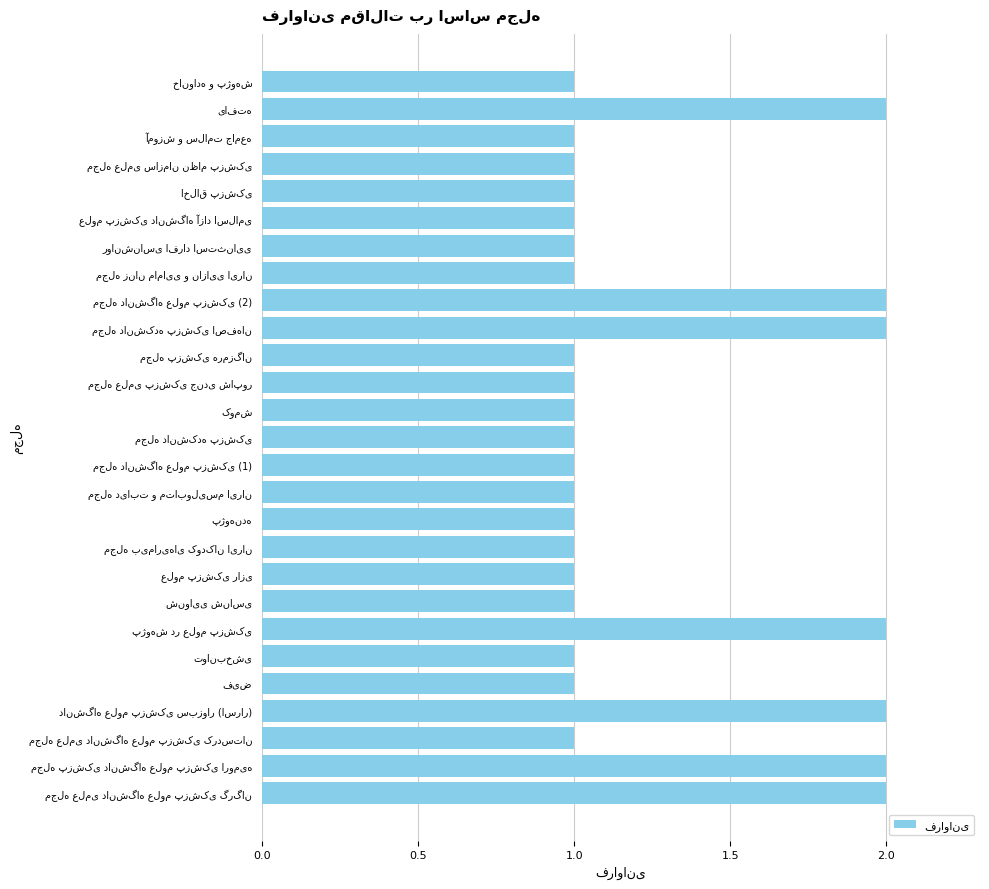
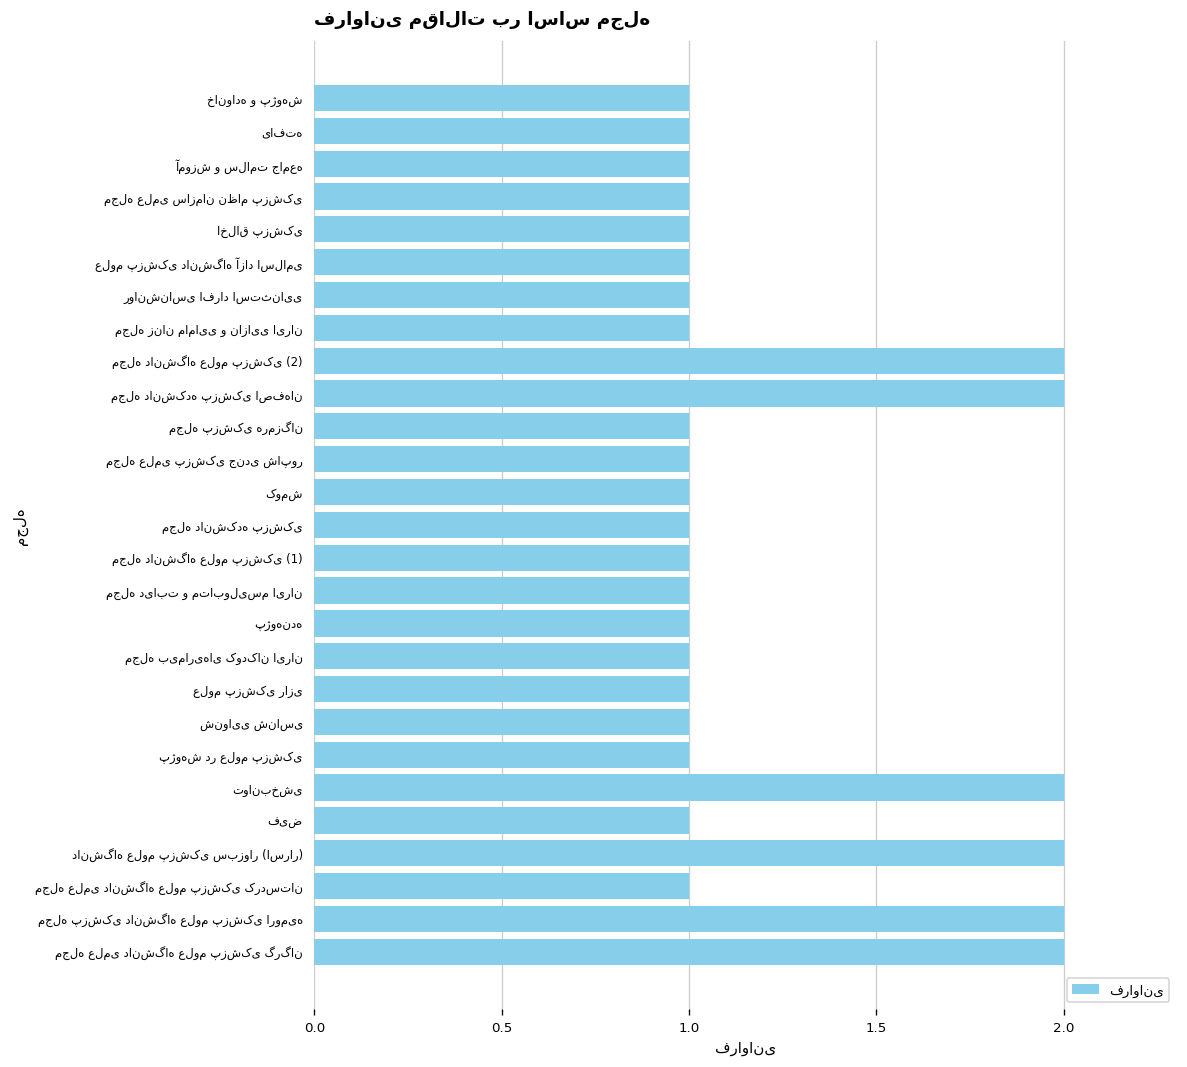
یافته: 2 -> 1
پژوهش در علوم پزشکی: 2 -> 1
توانبخشی: 1 -> 2
